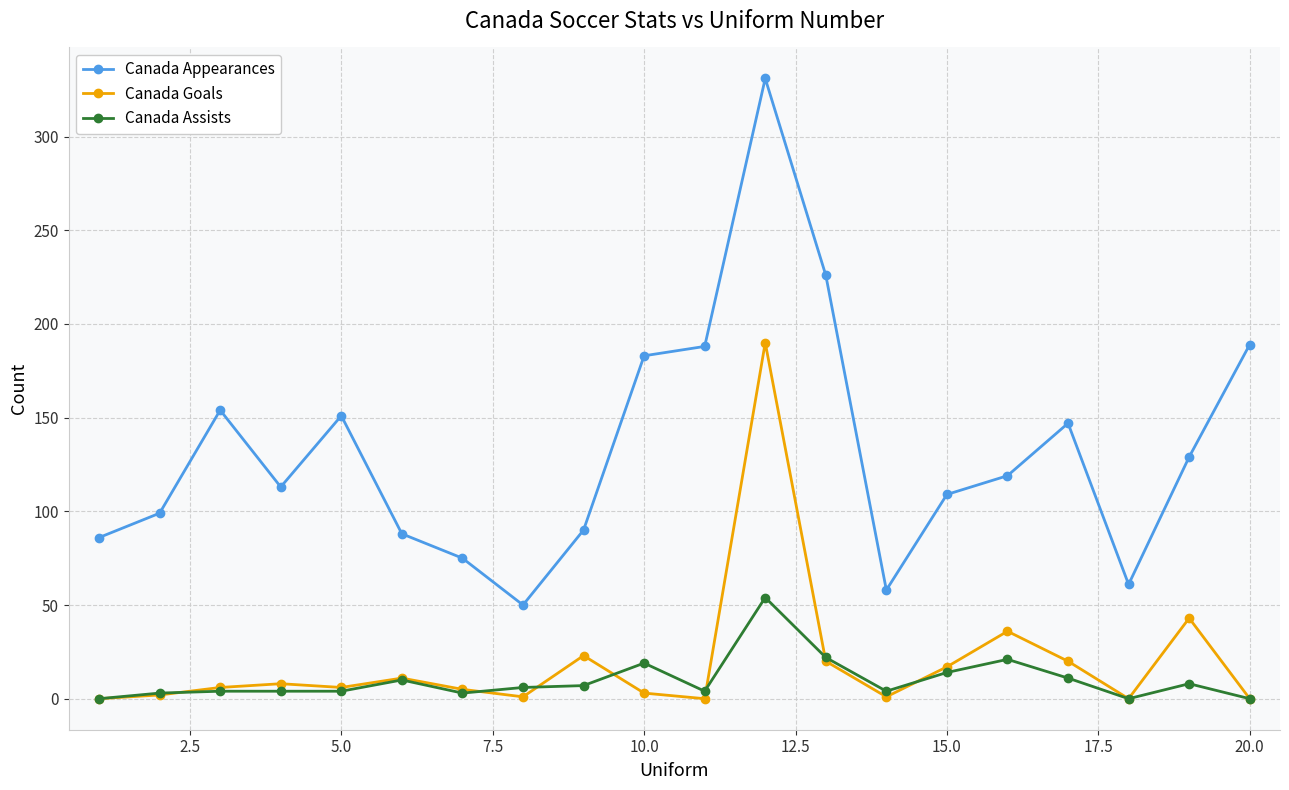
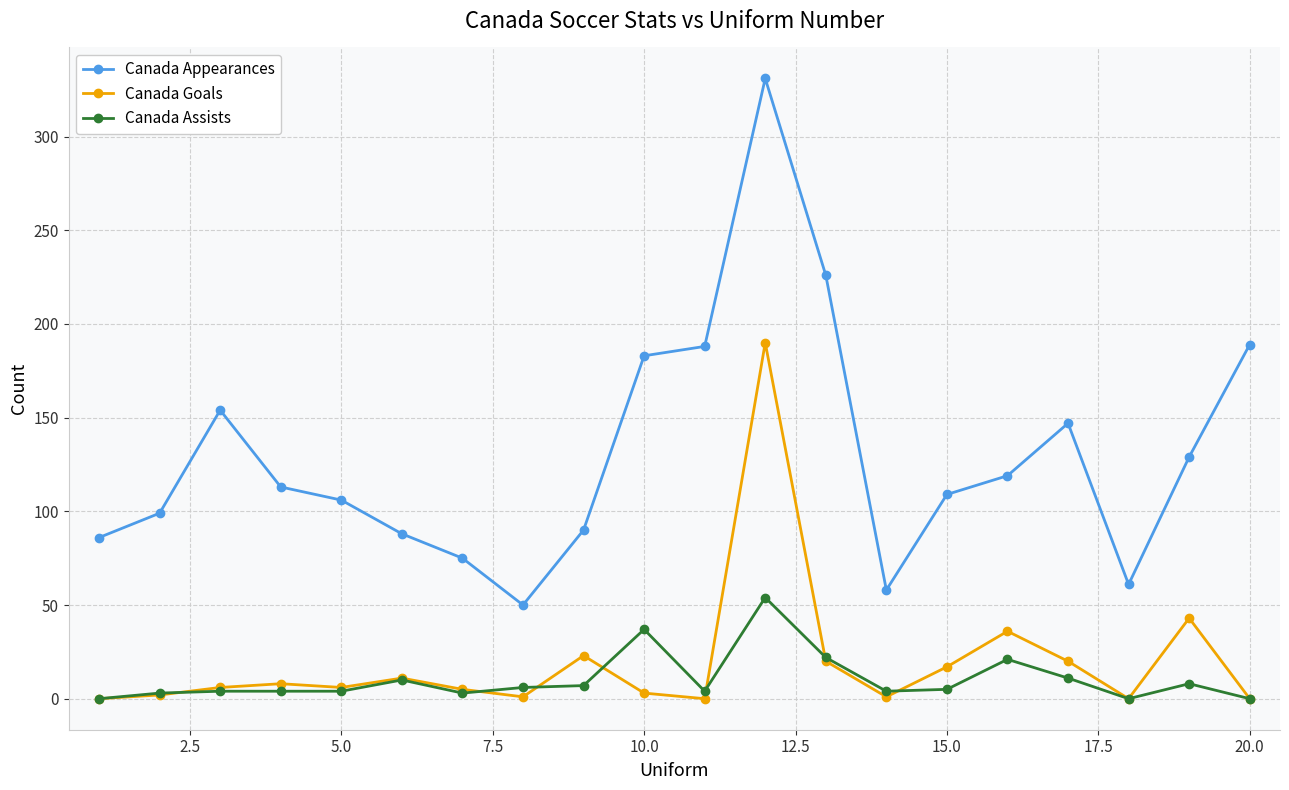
Canada Appearances, 5.0: 151 -> 106
Canada Assists, 10.0: 19 -> 37
Canada Assists, 15.0: 14 -> 5
